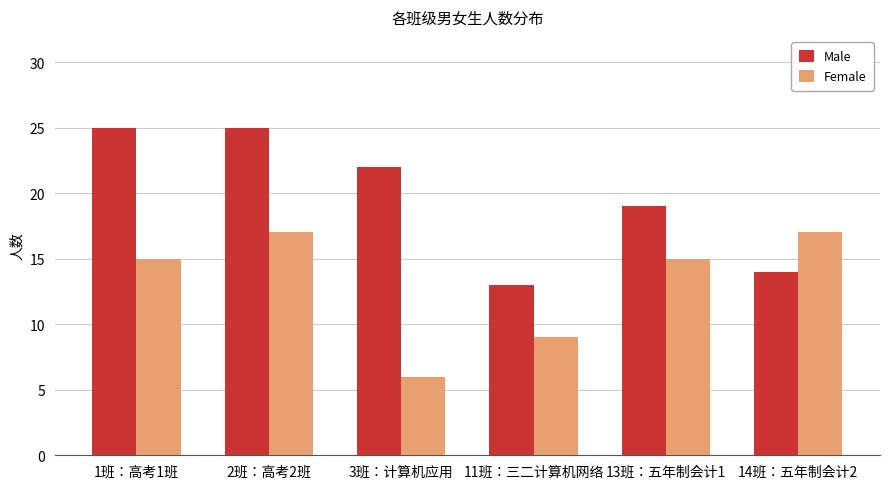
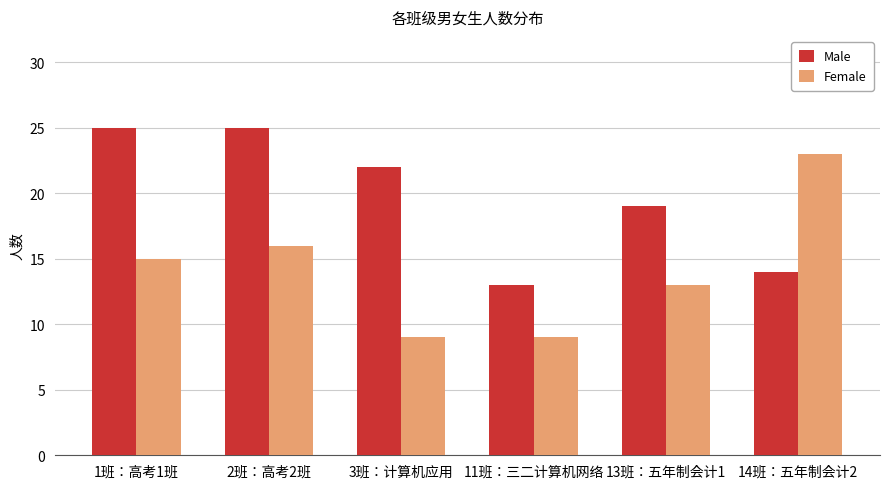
Female, 2班：高考2班: 17 -> 16
Female, 3班：计算机应用: 6 -> 9
Female, 13班：五年制会计1: 15 -> 13
Female, 14班：五年制会计2: 17 -> 23
